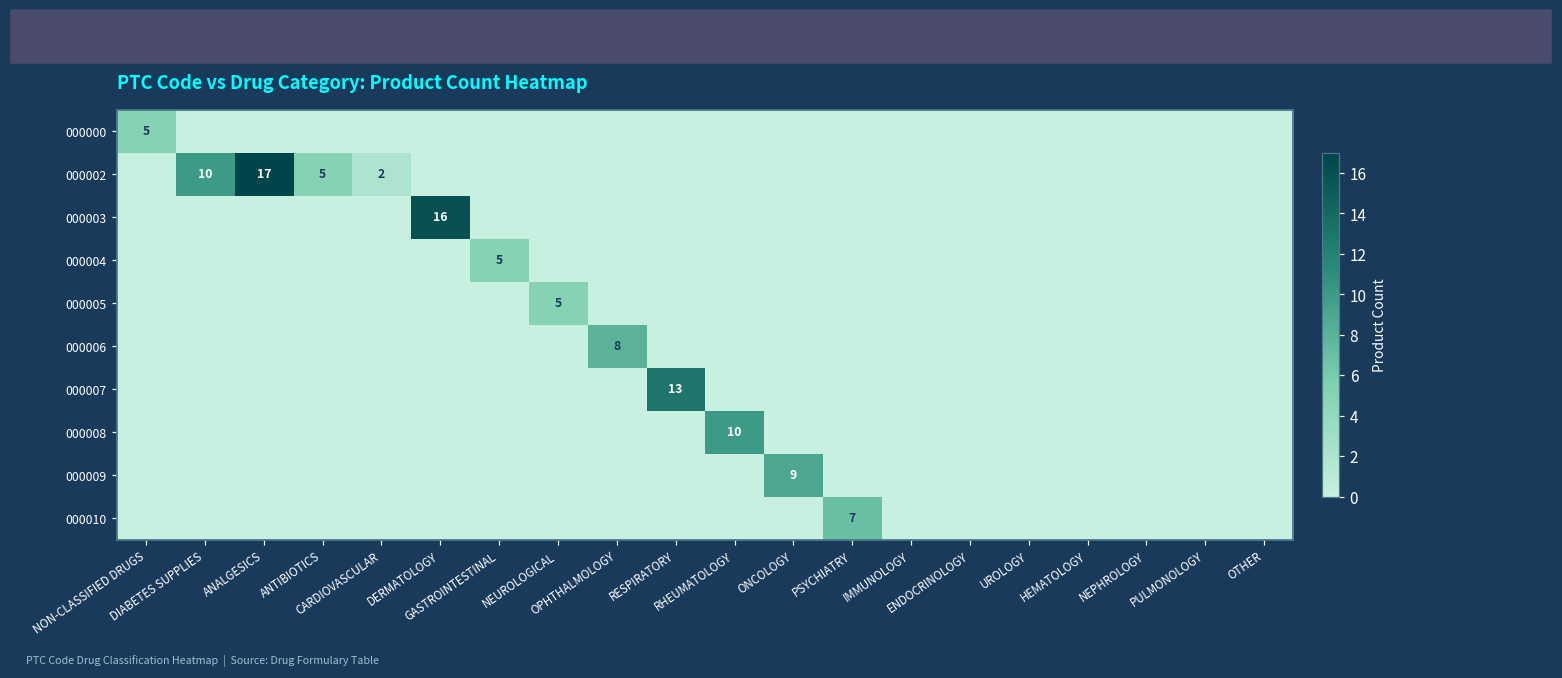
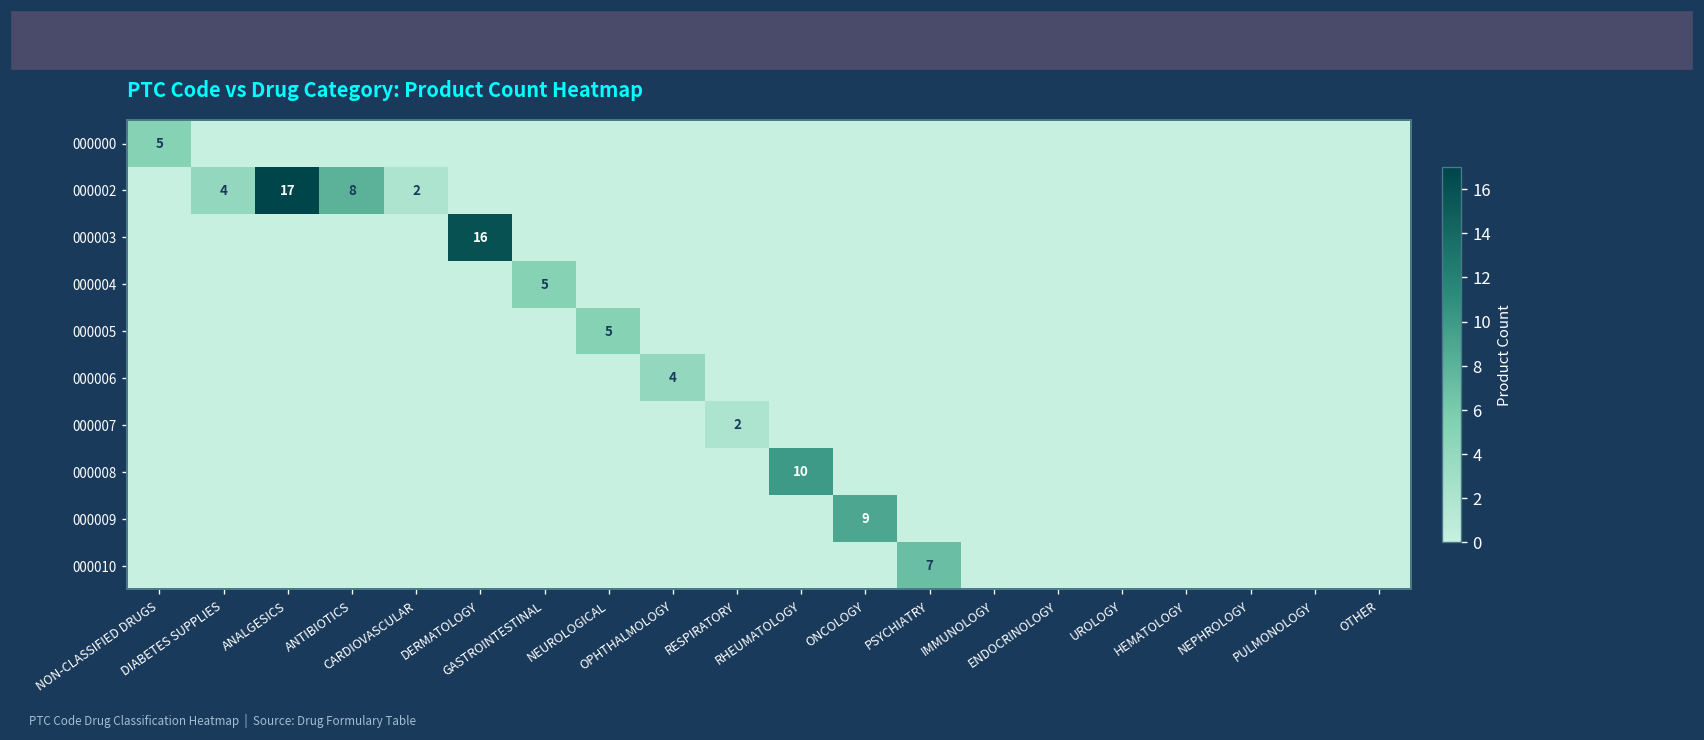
000002, DIABETES SUPPLIES: 10 -> 4
000002, ANTIBIOTICS: 5 -> 8
000006, OPHTHALMOLOGY: 8 -> 4
000007, RESPIRATORY: 13 -> 2
